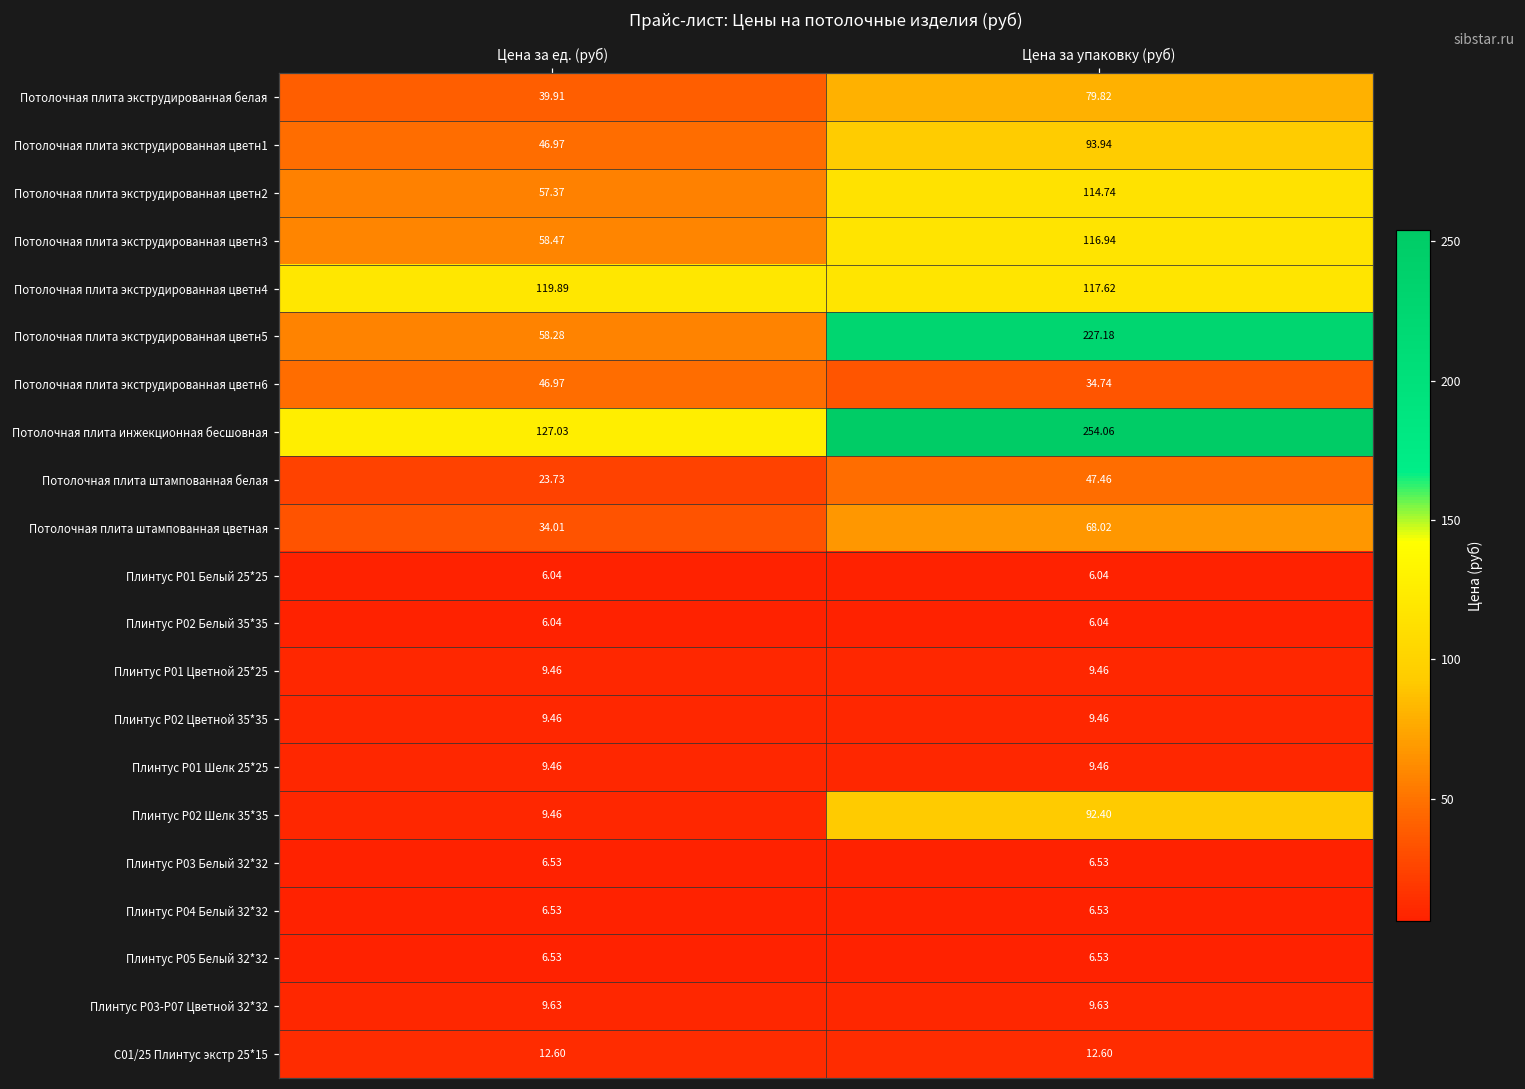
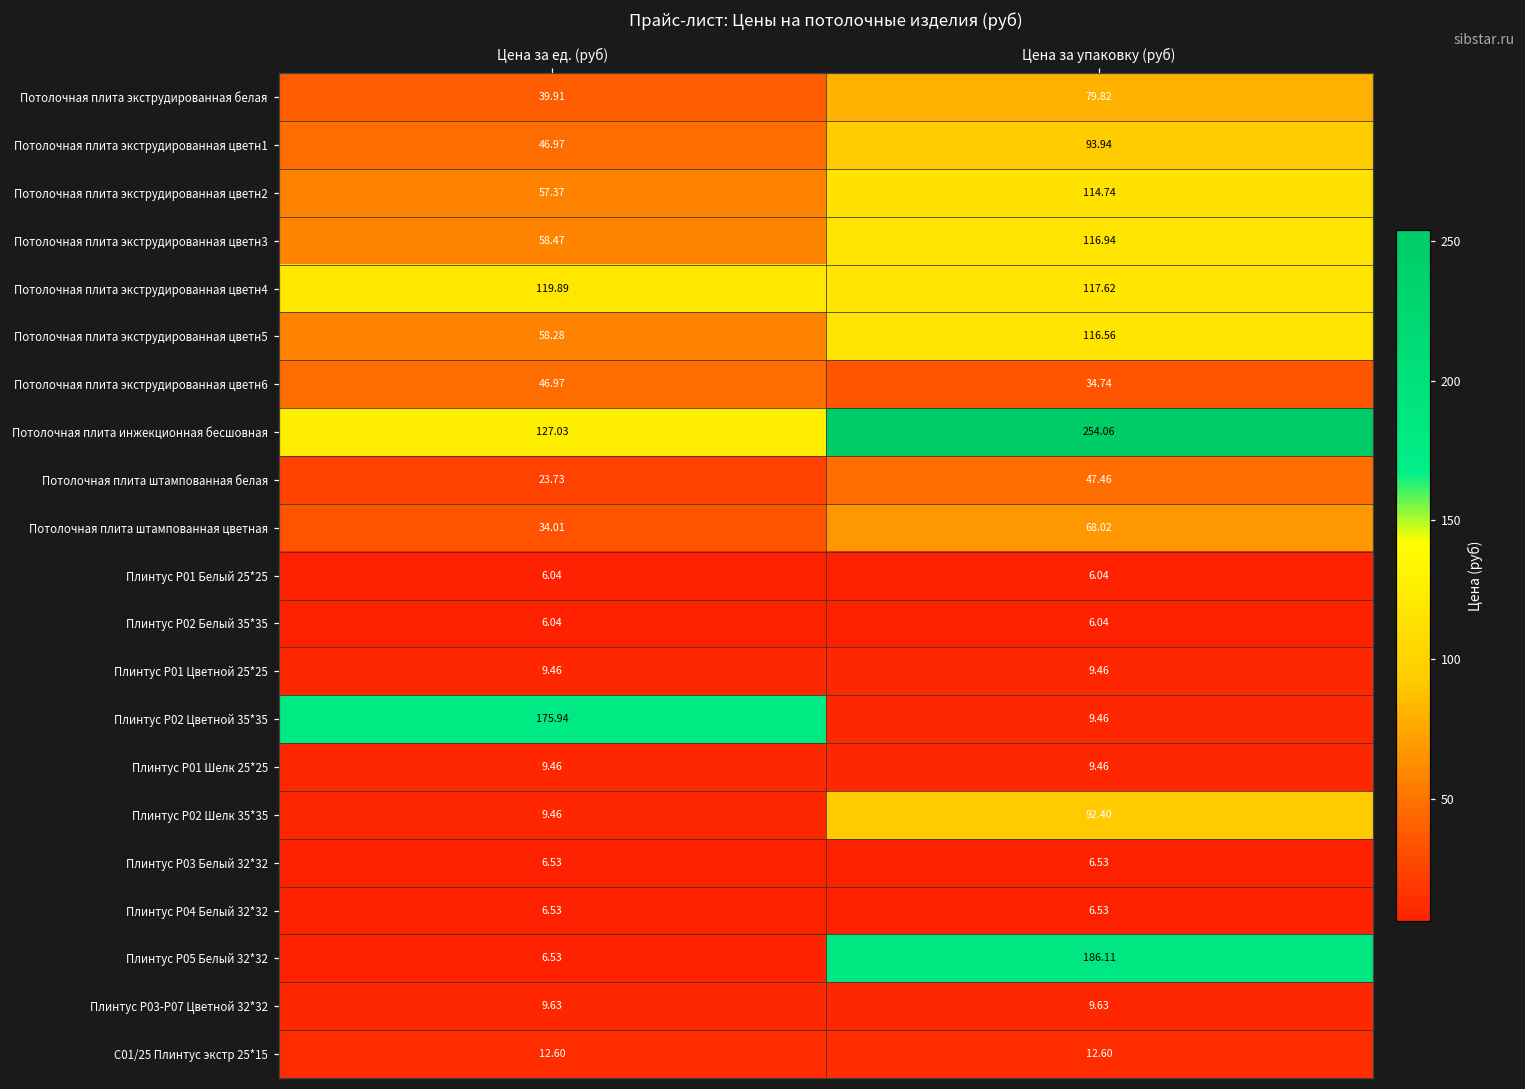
Потолочная плита экструдированная цветн5, Цена за упаковку (руб): 227.18 -> 116.56
Плинтус Р02 Цветной 35*35, Цена за ед. (руб): 9.46 -> 175.94
Плинтус Р05 Белый 32*32, Цена за упаковку (руб): 6.53 -> 186.11
